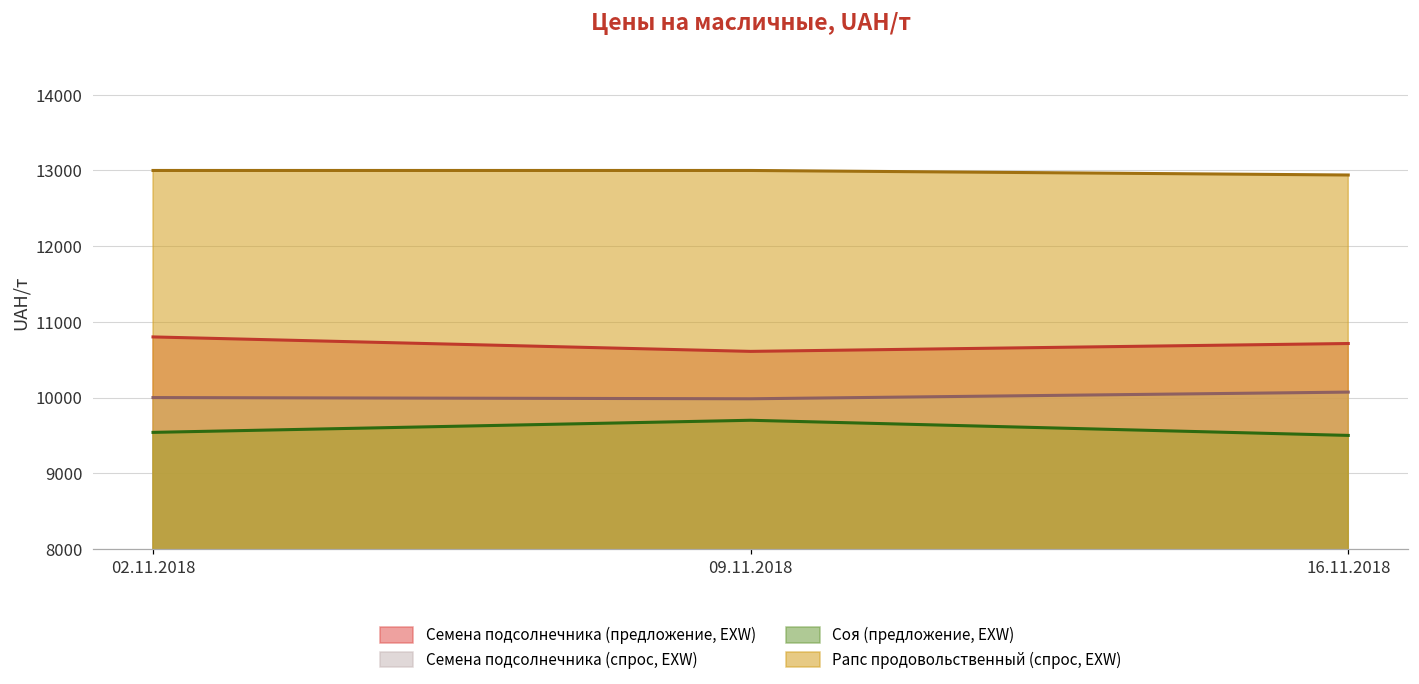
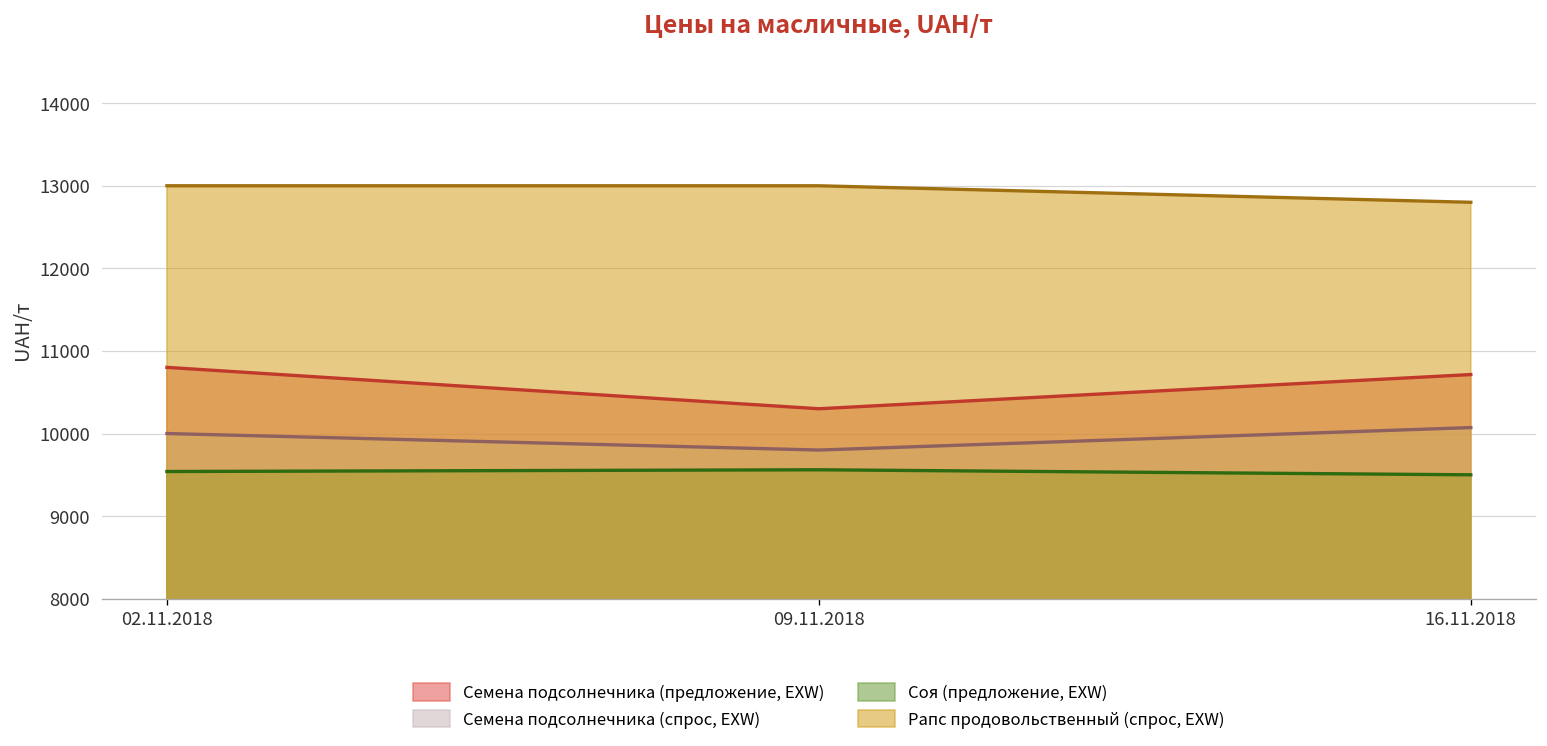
Семена подсолнечника (предложение, EXW), 09.11.2018: 10600 -> 10300
Семена подсолнечника (спрос, EXW), 09.11.2018: 10000 -> 9800
Соя (предложение, EXW), 09.11.2018: 9700 -> 9600
Рапс продовольственный (спрос, EXW), 16.11.2018: 12900 -> 12800
